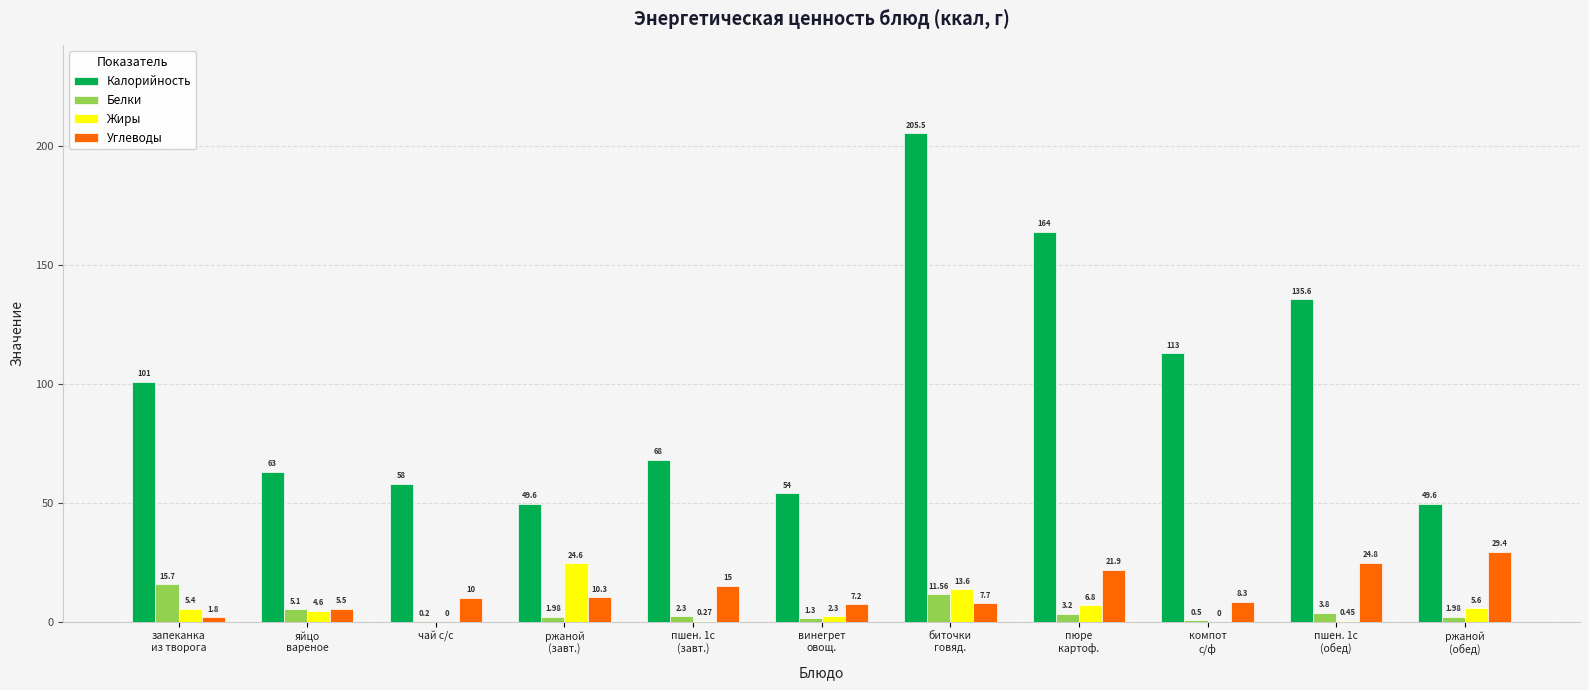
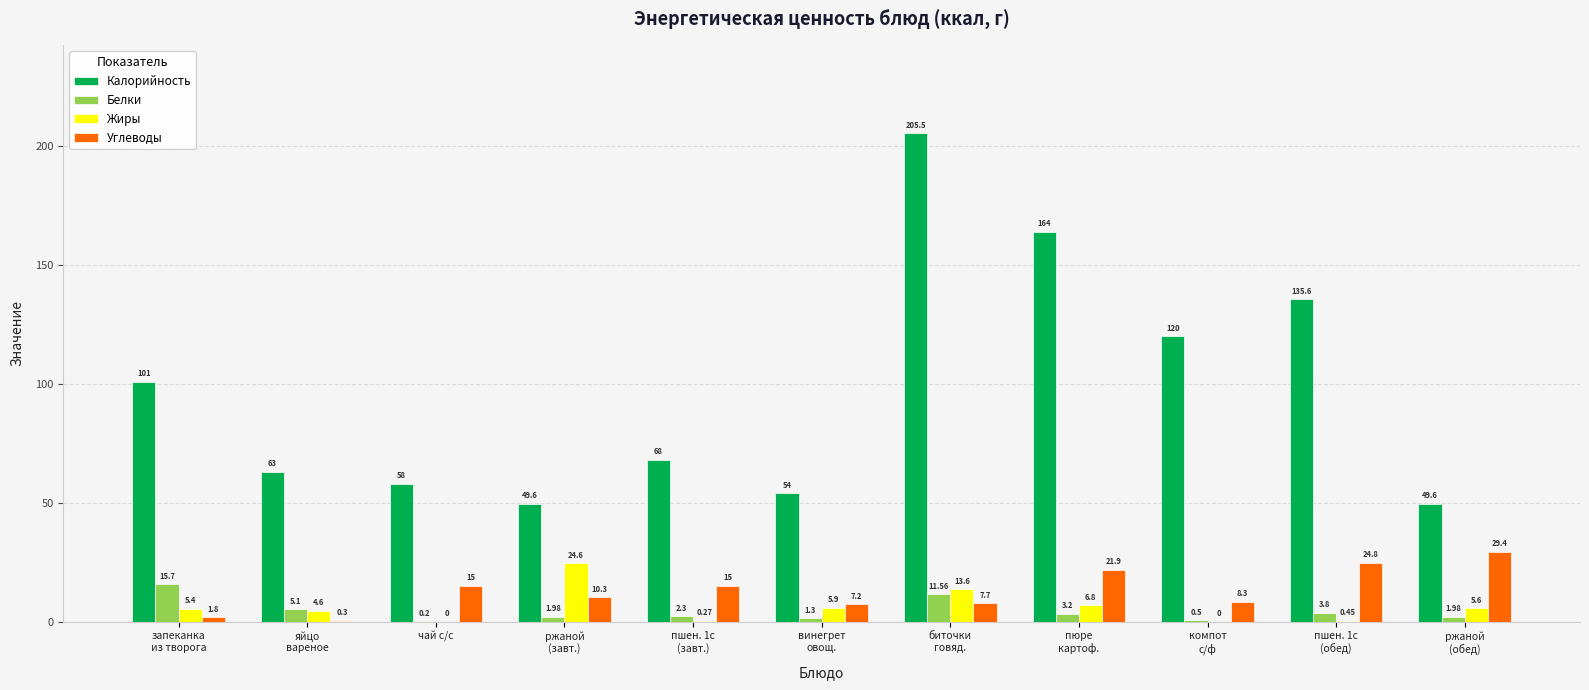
Углеводы, яйцо вареное: 5.5 -> 0.3
Углеводы, чай с/с: 10 -> 15
Жиры, винегрет овощ.: 2.3 -> 5.9
Калорийность, компот с/ф: 113 -> 120
